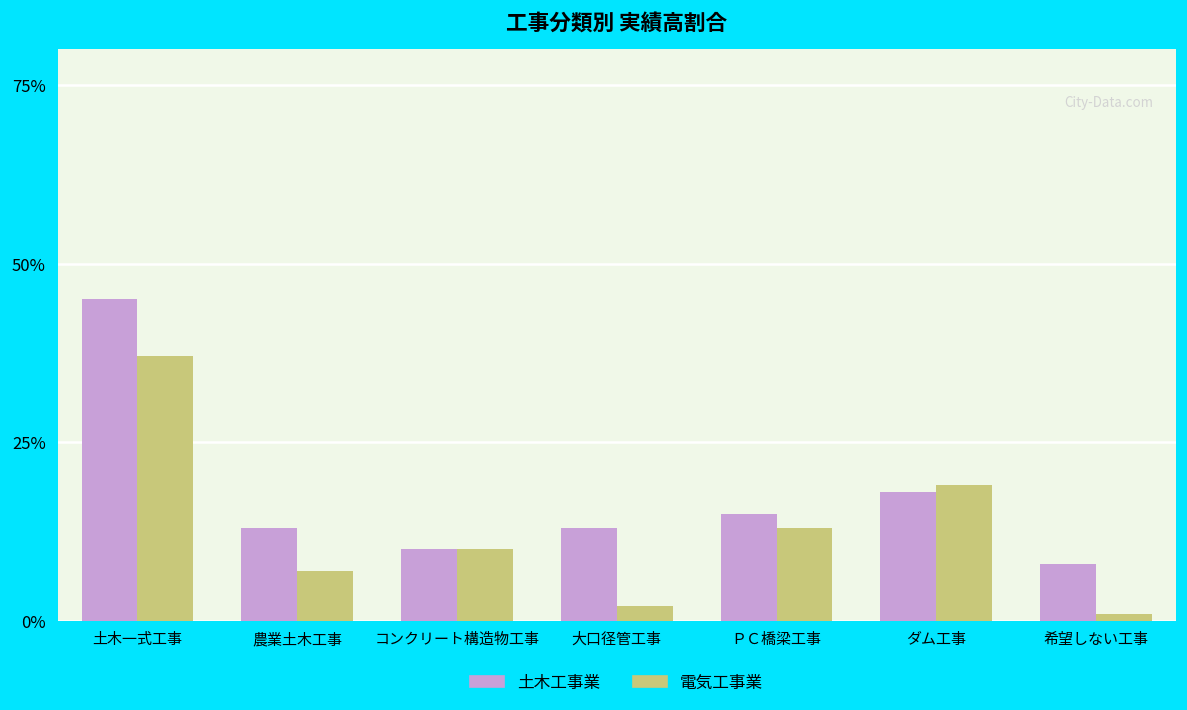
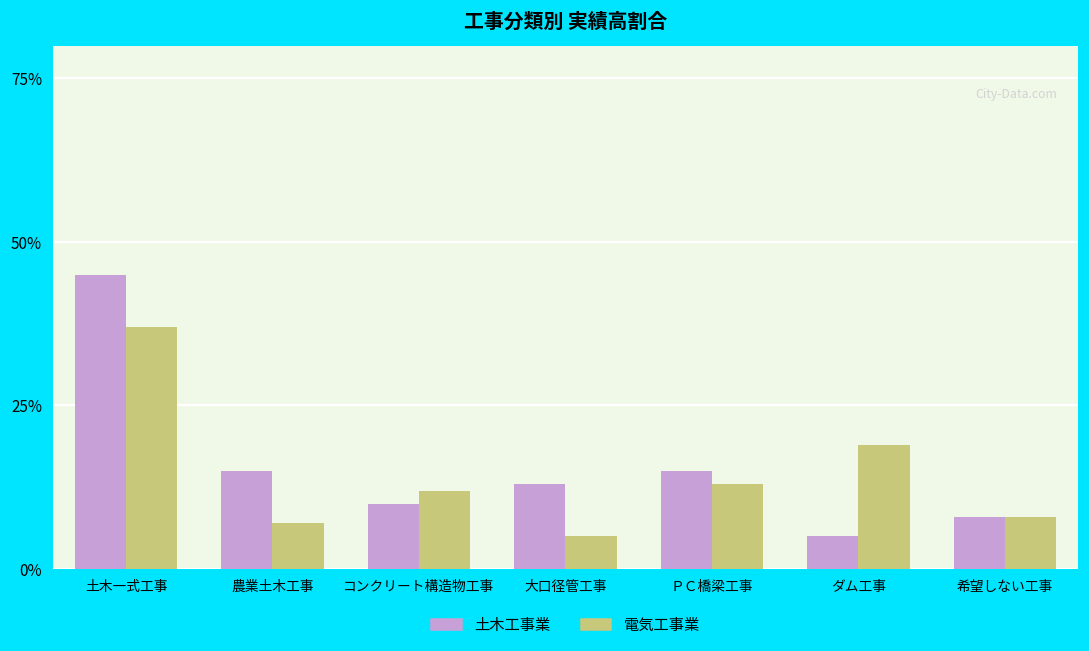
土木工事業, 農業土木工事: 13% -> 15%
電気工事業, コンクリート構造物工事: 10% -> 12%
電気工事業, 大口径管工事: 2% -> 5%
土木工事業, ダム工事: 18% -> 5%
電気工事業, 希望しない工事: 1% -> 8%
